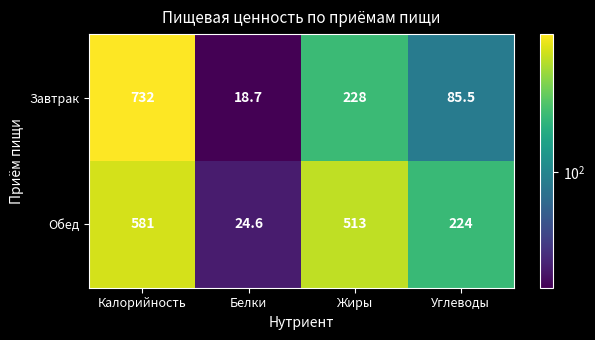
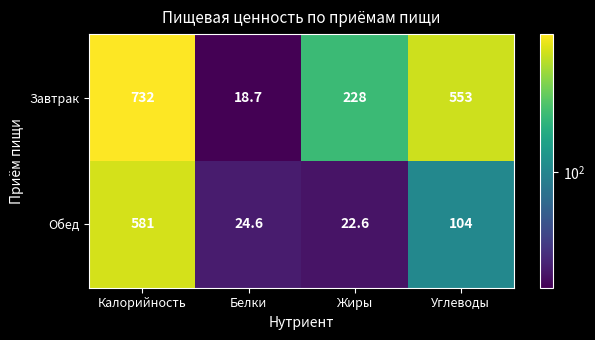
Завтрак, Углеводы: 85.5 -> 553
Обед, Жиры: 513 -> 22.6
Обед, Углеводы: 224 -> 104
